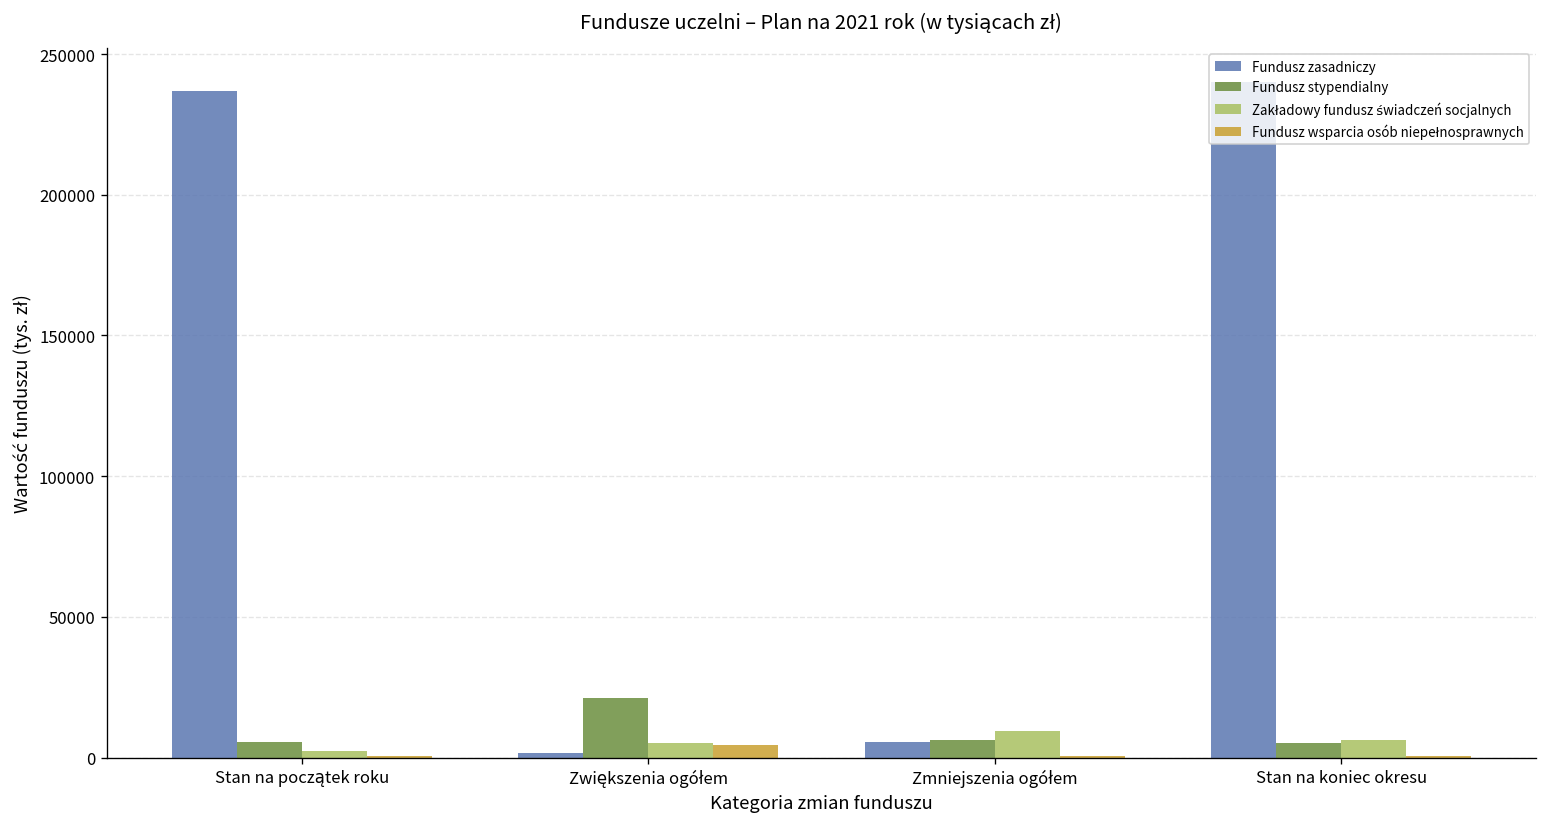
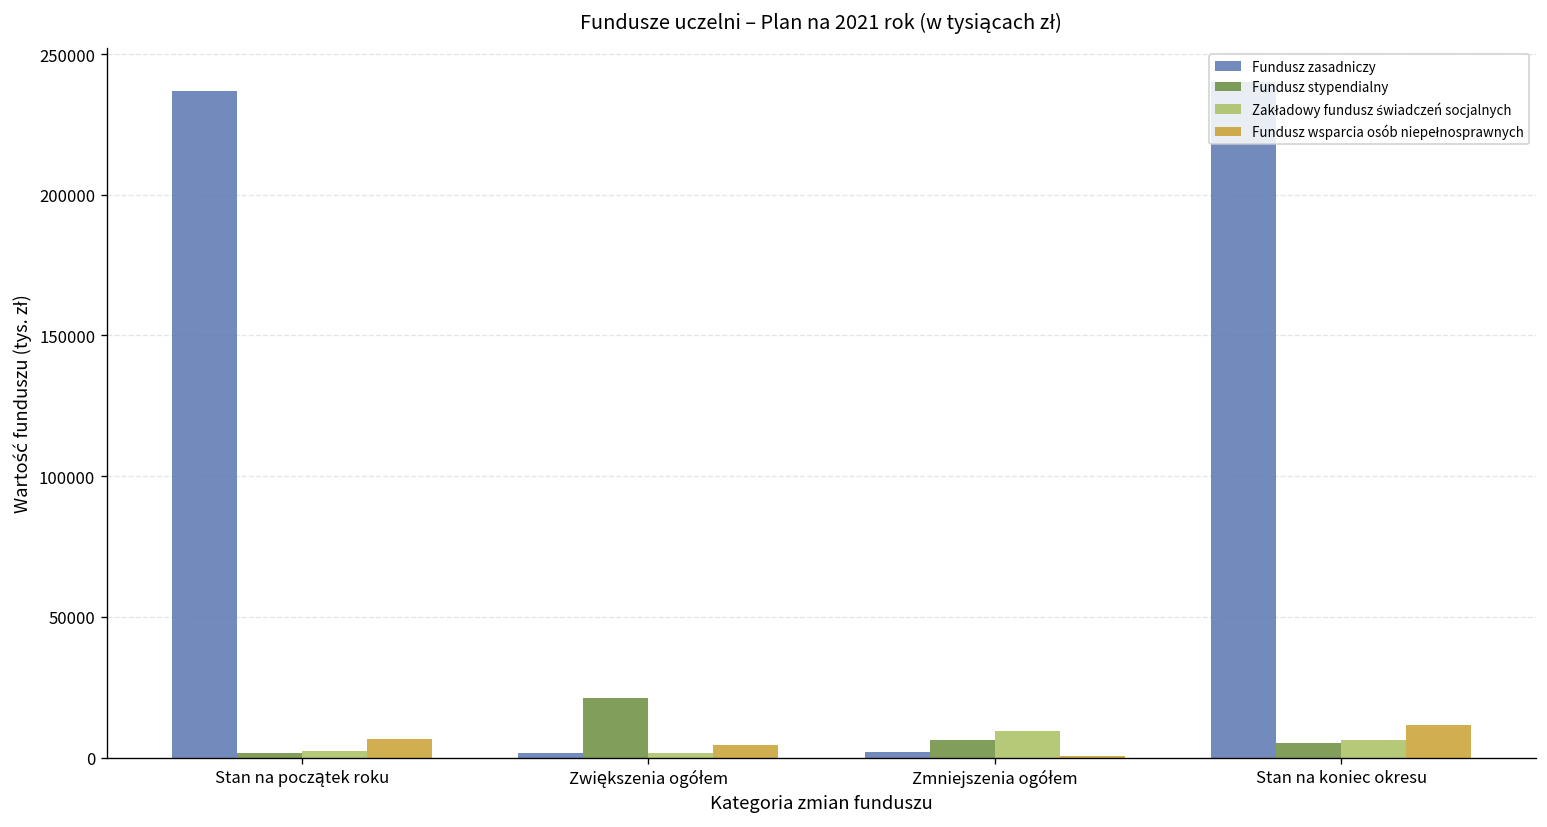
Fundusz stypendialny, Stan na początek roku: 5000 -> 2000
Fundusz wsparcia osób niepełnosprawnych, Stan na początek roku: 1000 -> 7000
Zakładowy fundusz świadczeń socjalnych, Zwiększenia ogółem: 5000 -> 2000
Fundusz zasadniczy, Zmniejszenia ogółem: 6000 -> 2000
Fundusz wsparcia osób niepełnosprawnych, Stan na koniec okresu: 1000 -> 12000
